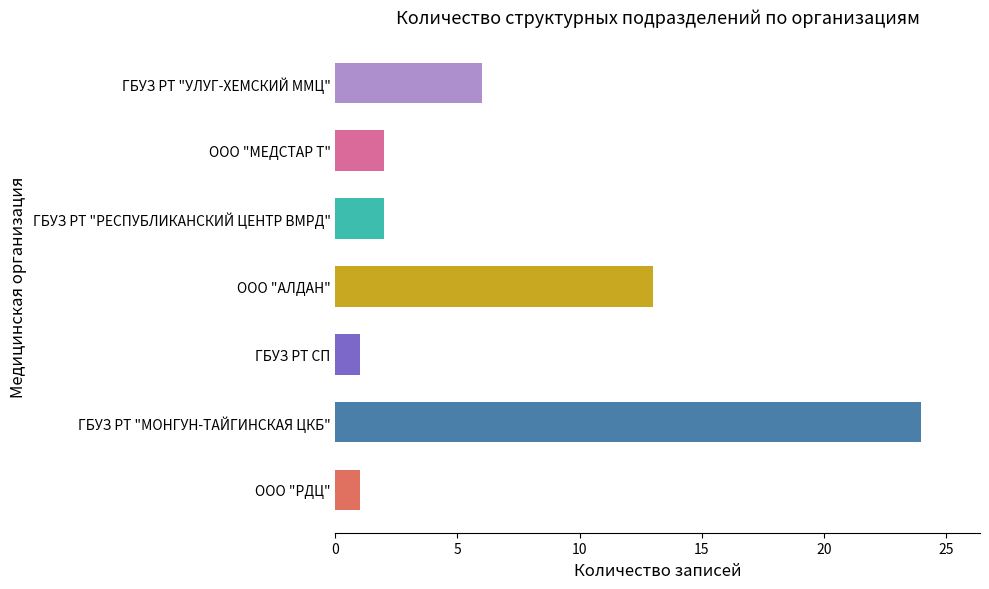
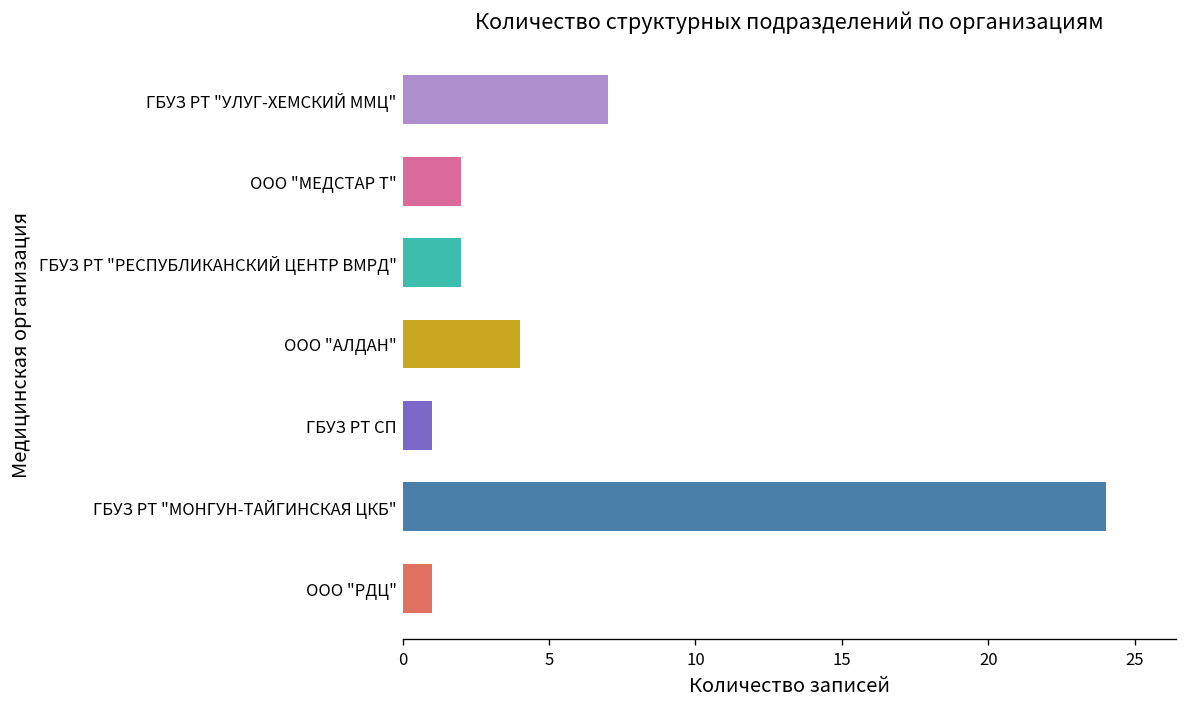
ГБУЗ РТ "УЛУГ-ХЕМСКИЙ ММЦ": 6 -> 7
ООО "АЛДАН": 13 -> 4
